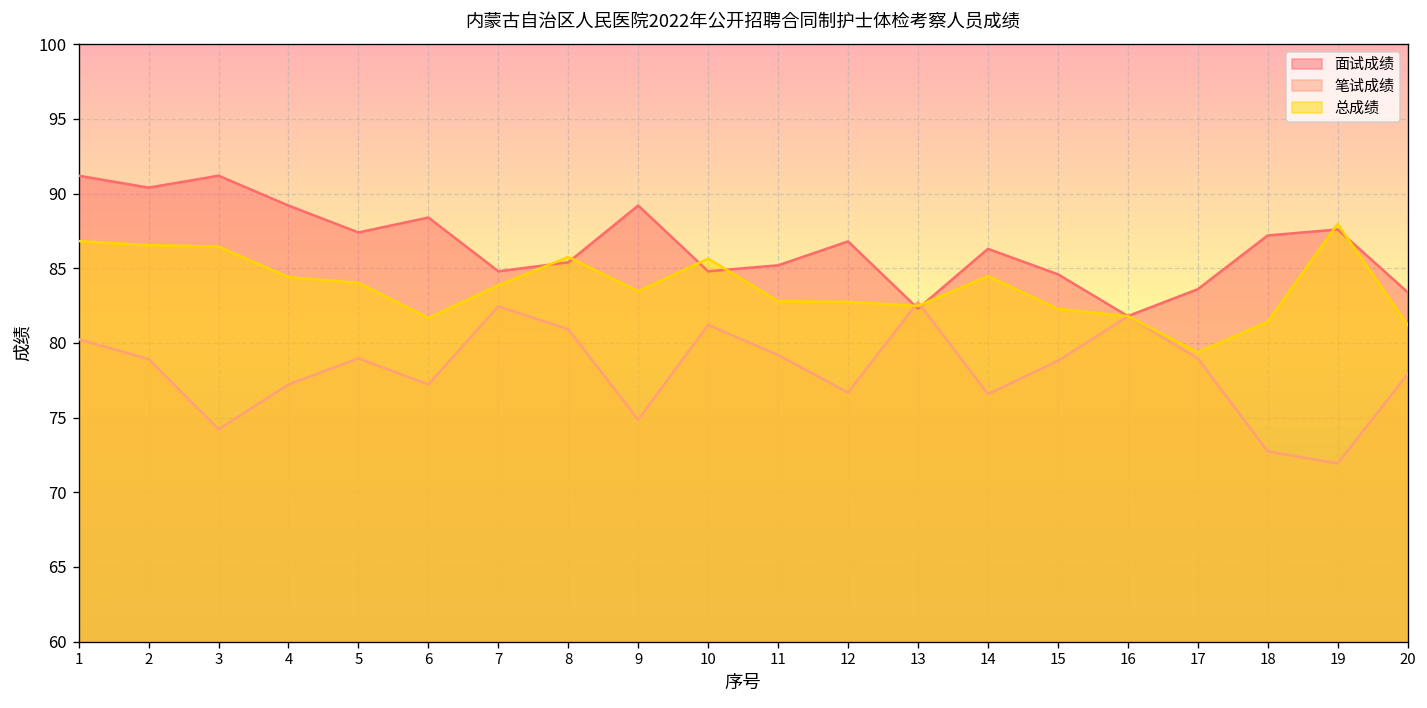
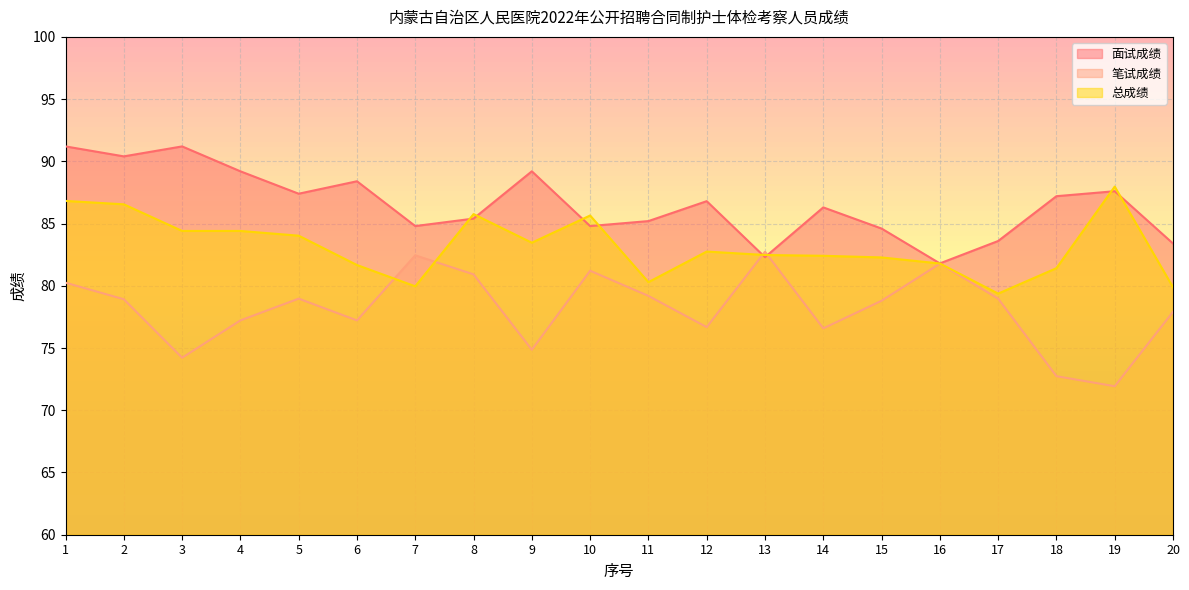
总成绩, 3: 86.5 -> 84.4
总成绩, 7: 83.9 -> 80.0
总成绩, 11: 82.8 -> 80.3
总成绩, 14: 84.5 -> 82.4
总成绩, 20: 81.2 -> 79.9
